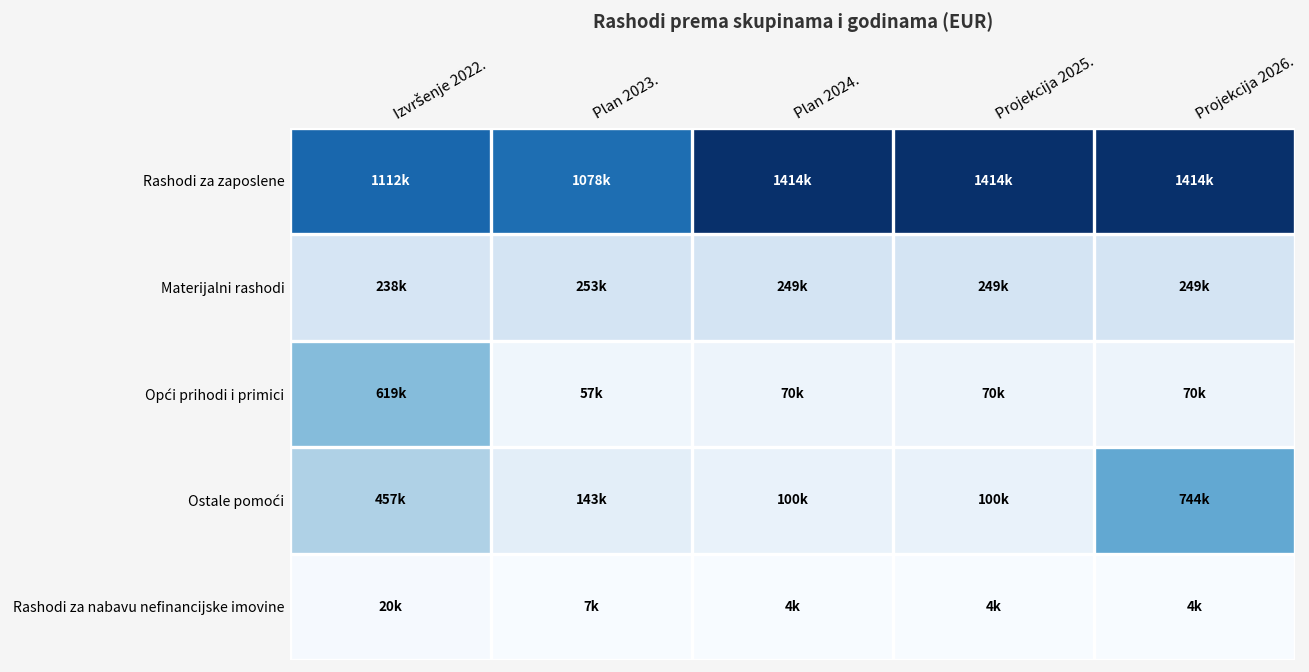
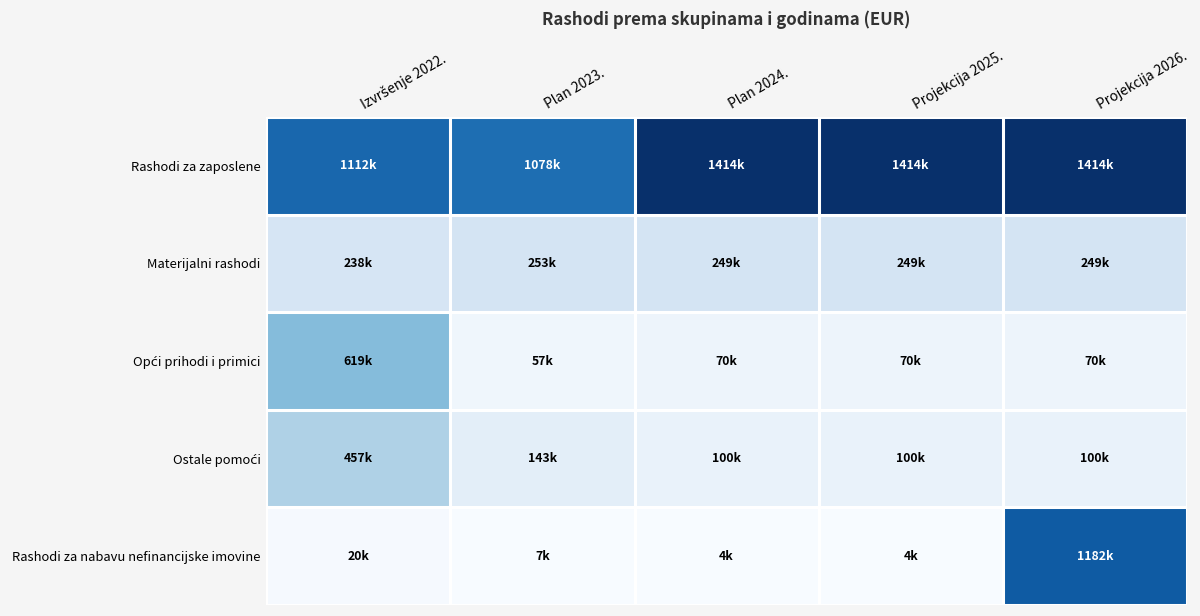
Ostale pomoći, Projekcija 2026.: 744k -> 100k
Rashodi za nabavu nefinancijske imovine, Projekcija 2026.: 4k -> 1182k
